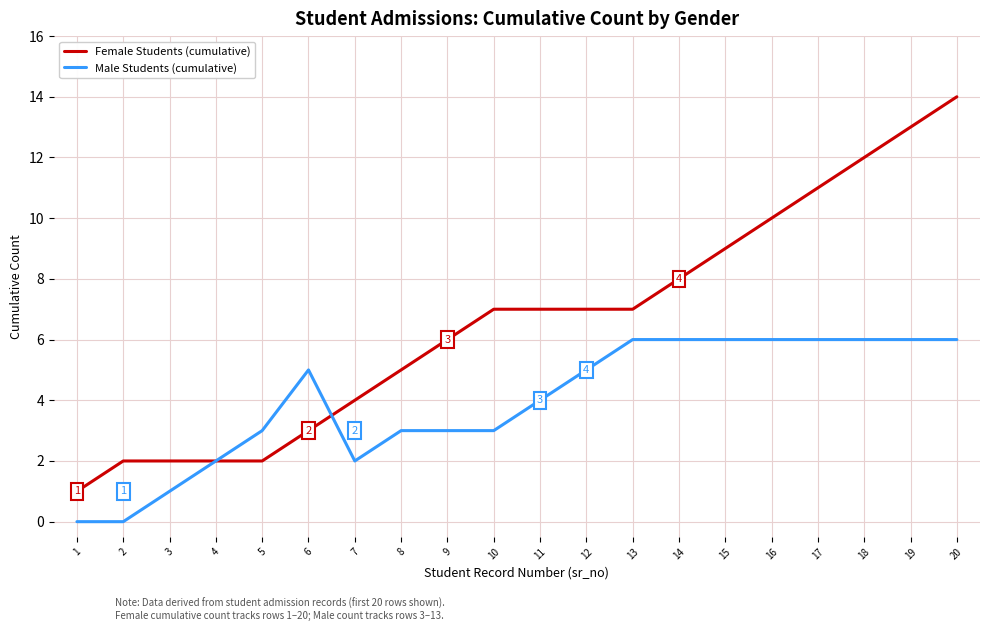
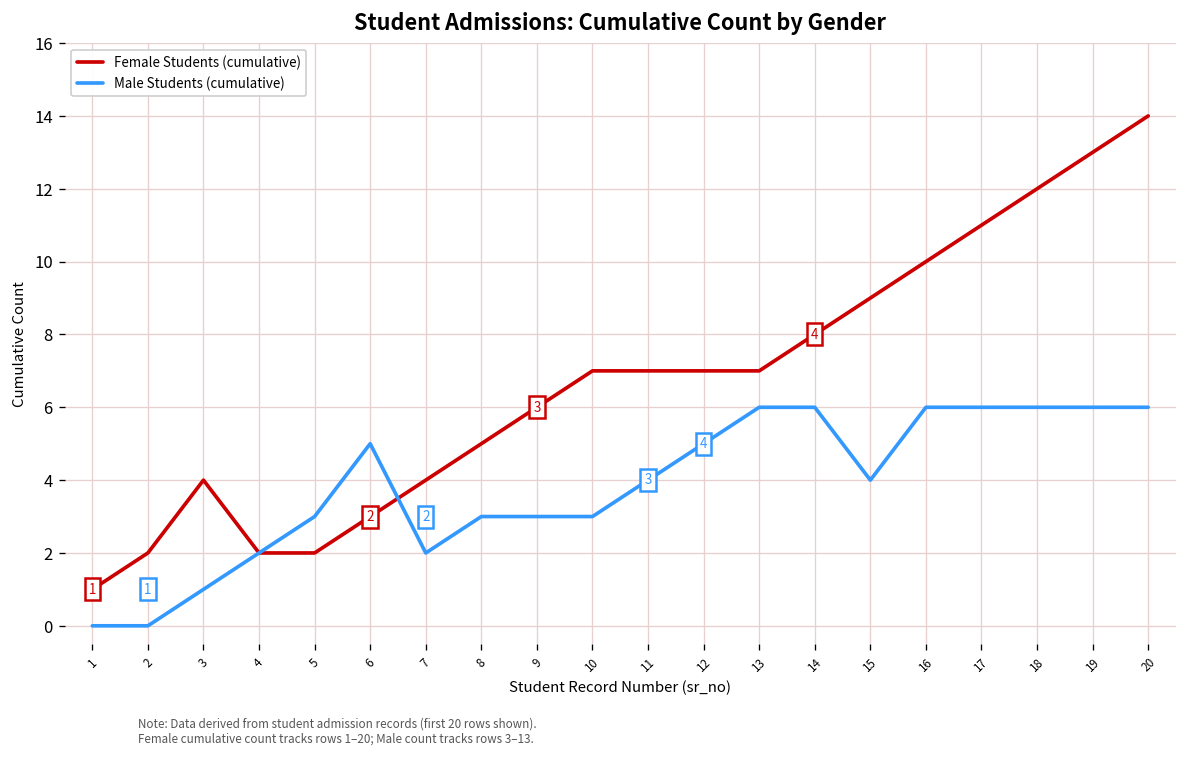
Female Students (cumulative), 3: 2 -> 4
Male Students (cumulative), 15: 6 -> 4
